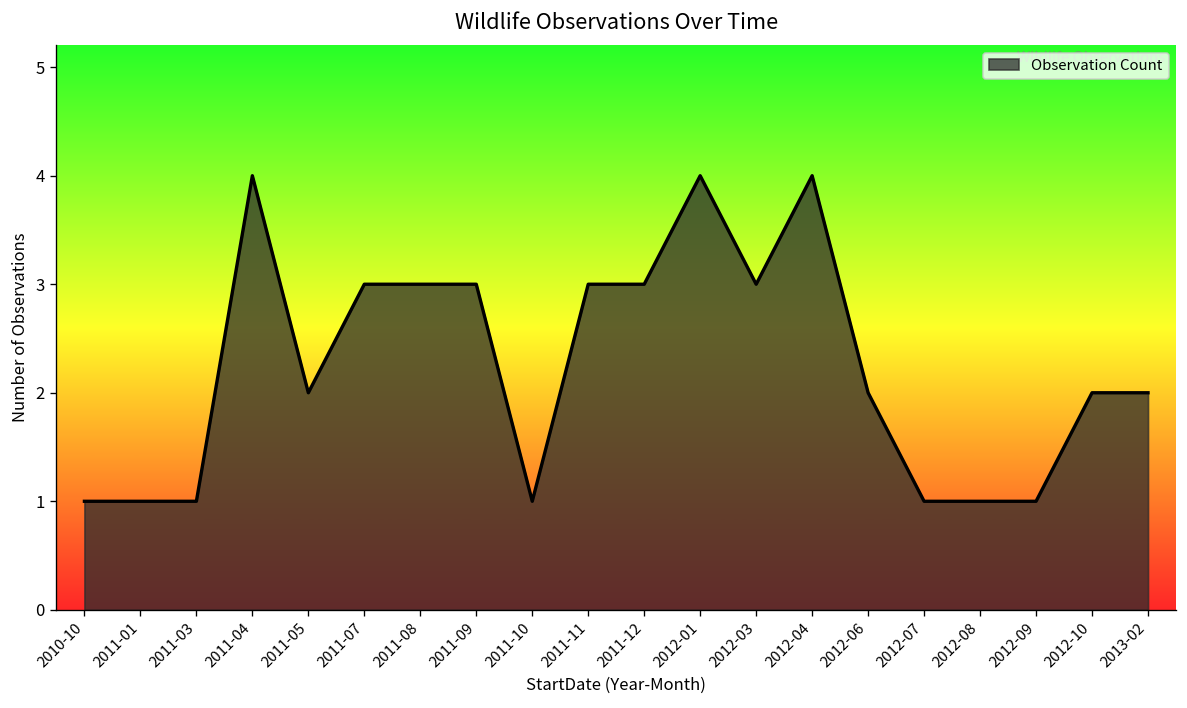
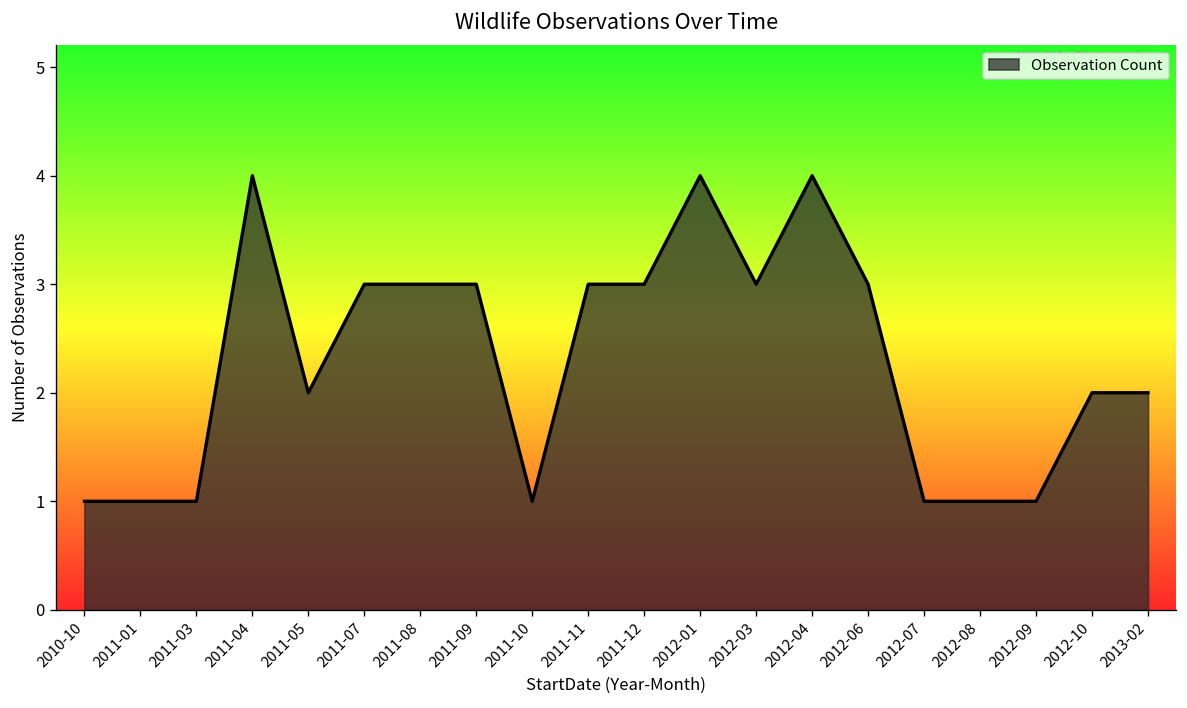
2012-06: 2 -> 3
